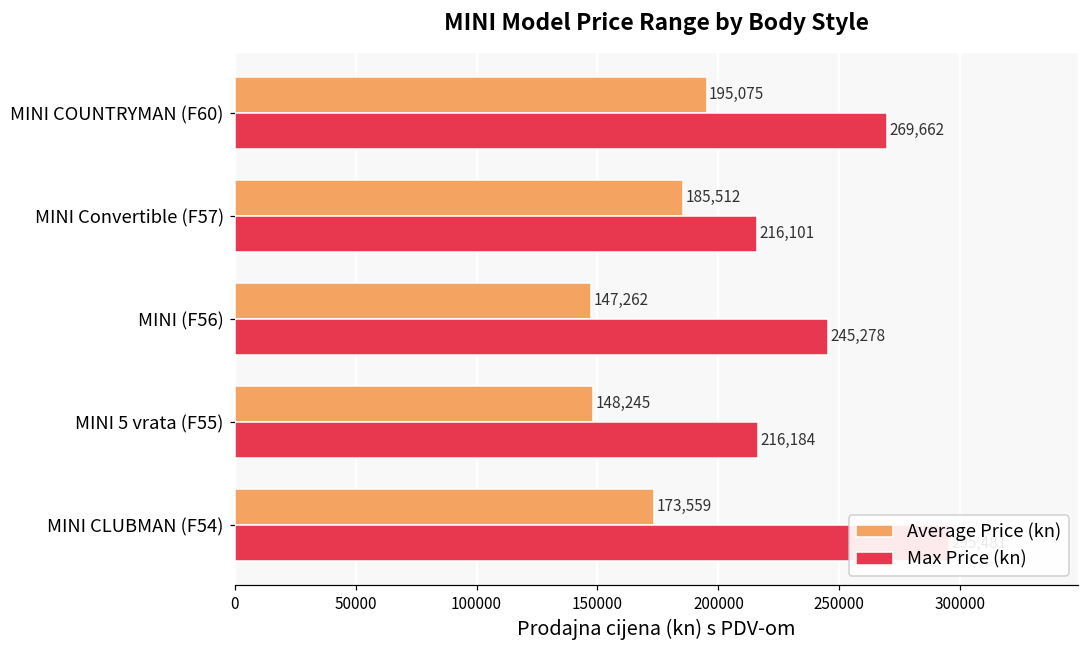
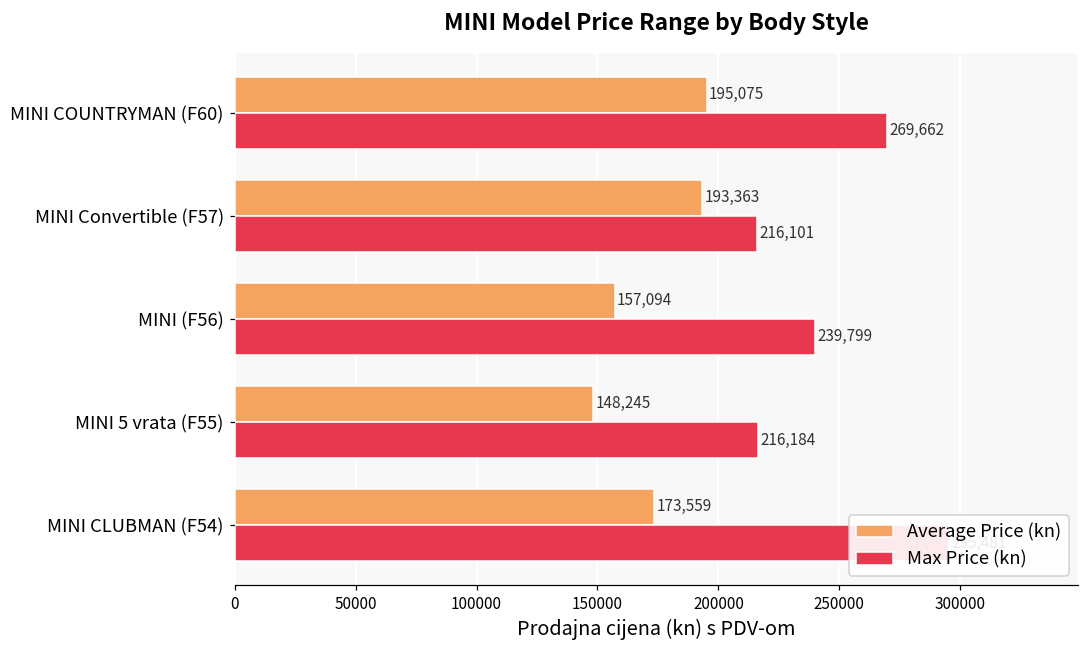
Average Price (kn), MINI Convertible (F57): 185,512 -> 193,363
Average Price (kn), MINI (F56): 147,262 -> 157,094
Max Price (kn), MINI (F56): 245,278 -> 239,799
